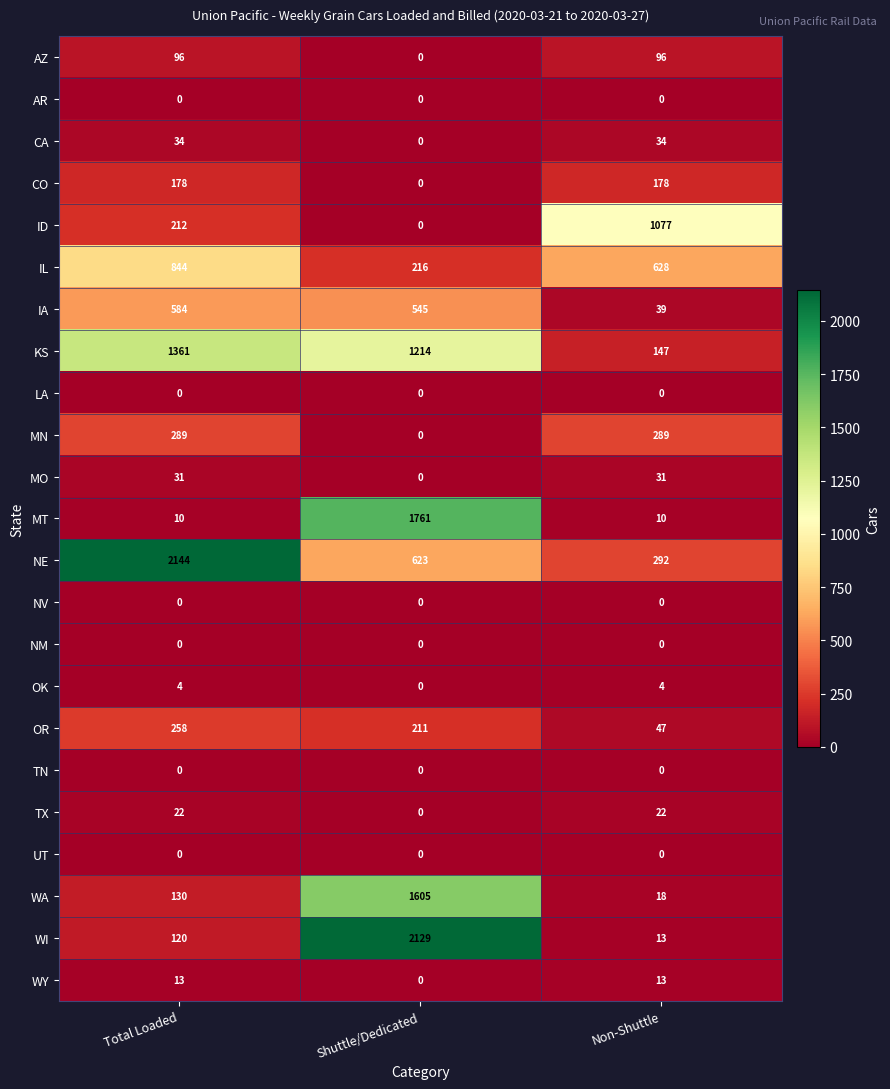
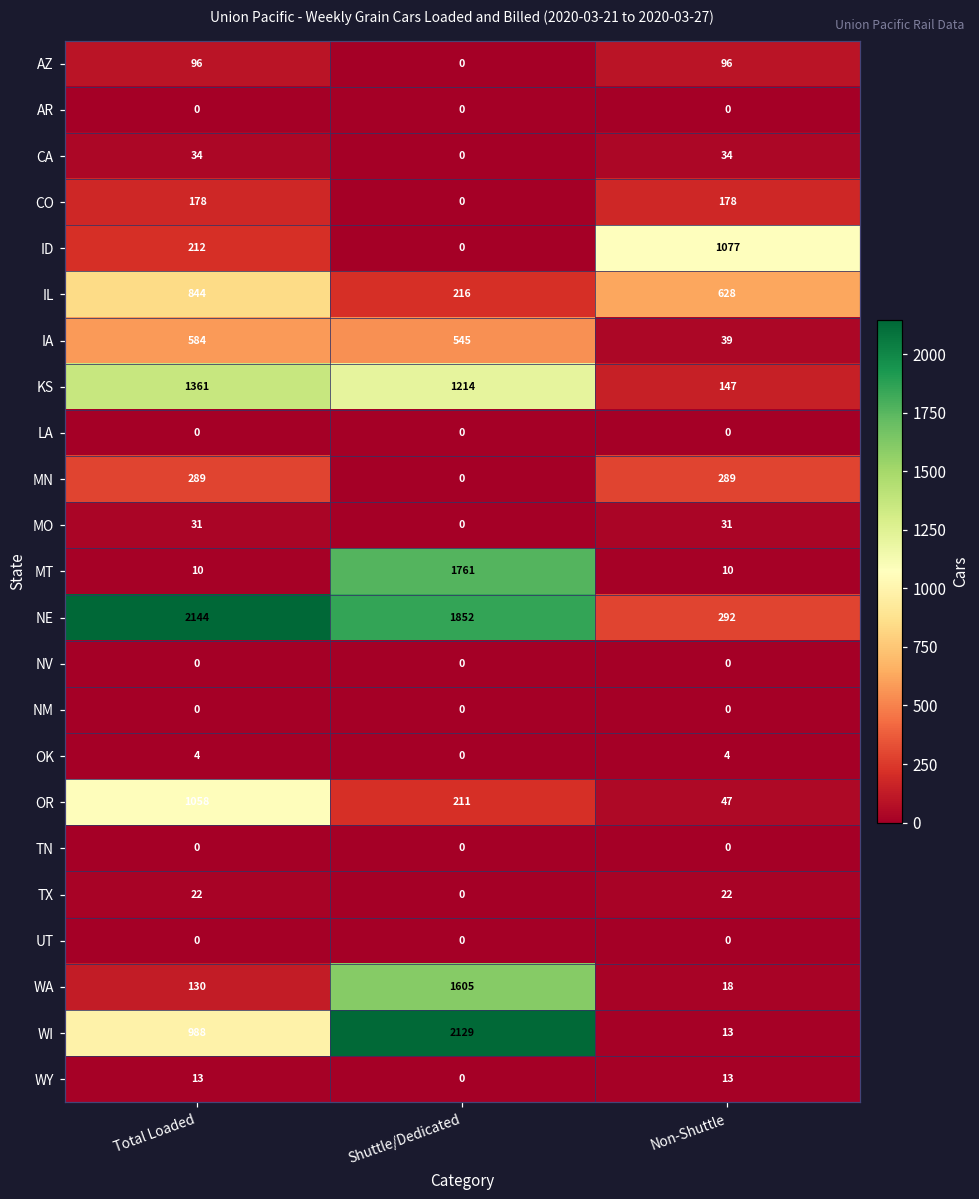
NE, Shuttle/Dedicated: 623 -> 1852
OR, Total Loaded: 258 -> 1058
WI, Total Loaded: 120 -> 988
